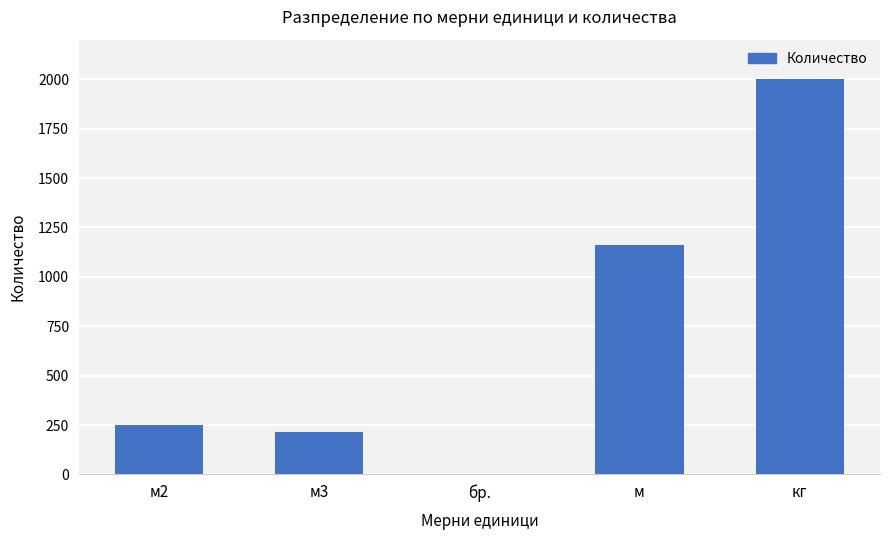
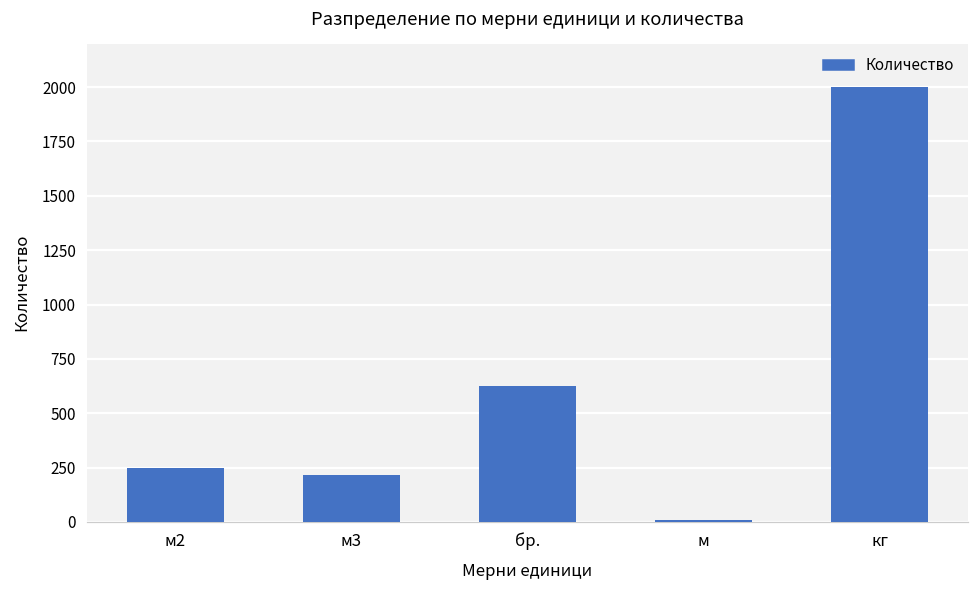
бр.: 0 -> 630
м: 1160 -> 10
